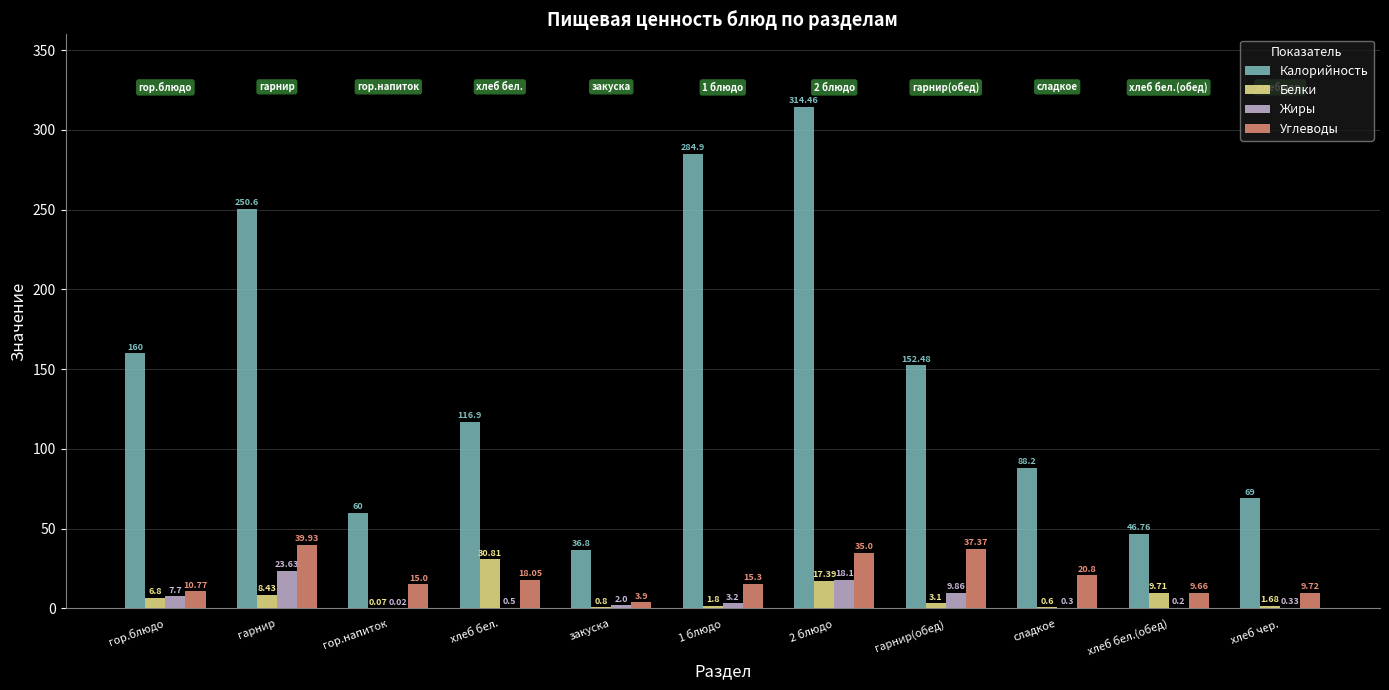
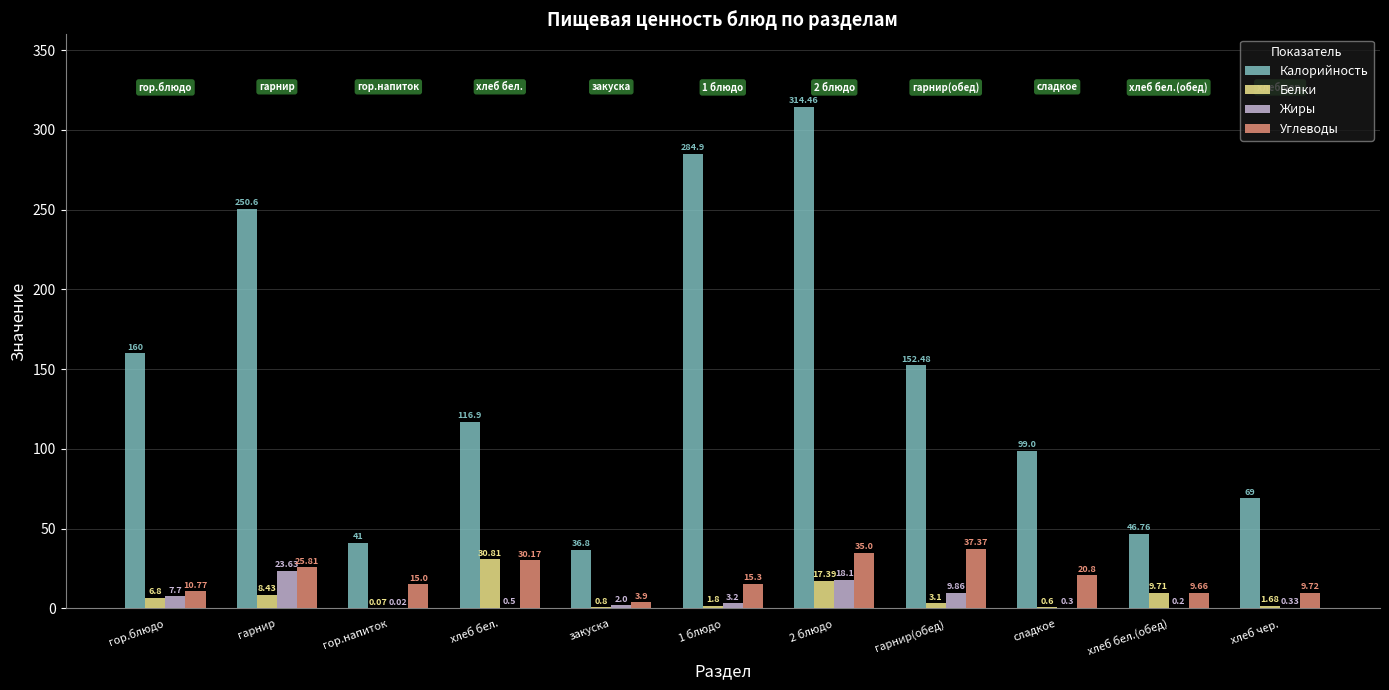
Углеводы, гарнир: 39.93 -> 25.81
Калорийность, гор.напиток: 60 -> 41
Углеводы, хлеб бел.: 18.05 -> 30.17
Калорийность, сладкое: 88.2 -> 99.0
